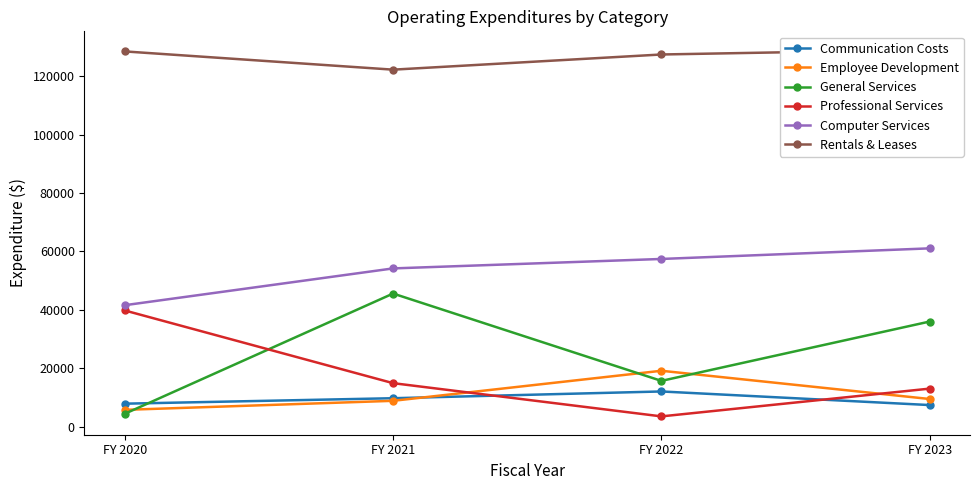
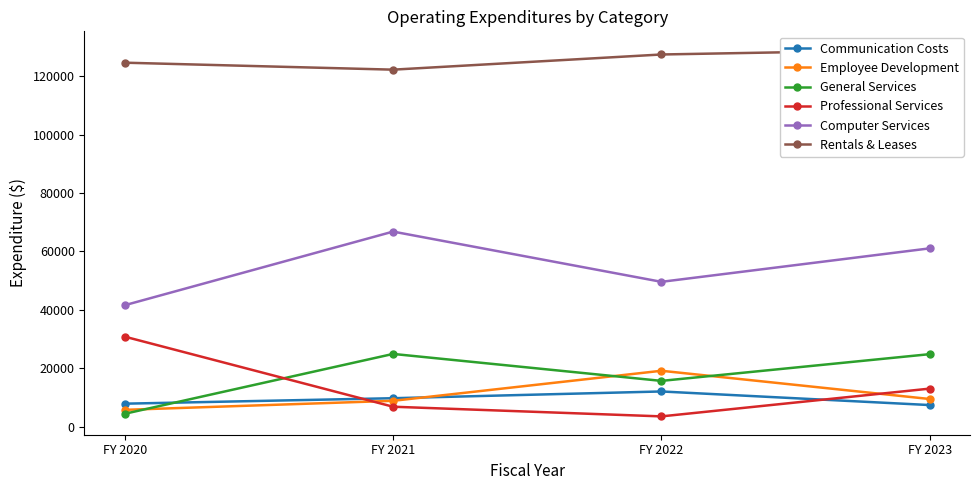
Professional Services, FY 2020: 40000 -> 31000
Rentals & Leases, FY 2020: 128000 -> 125000
General Services, FY 2021: 46000 -> 25000
Professional Services, FY 2021: 15000 -> 7000
Computer Services, FY 2021: 54000 -> 67000
Computer Services, FY 2022: 57000 -> 50000
General Services, FY 2023: 36000 -> 25000
